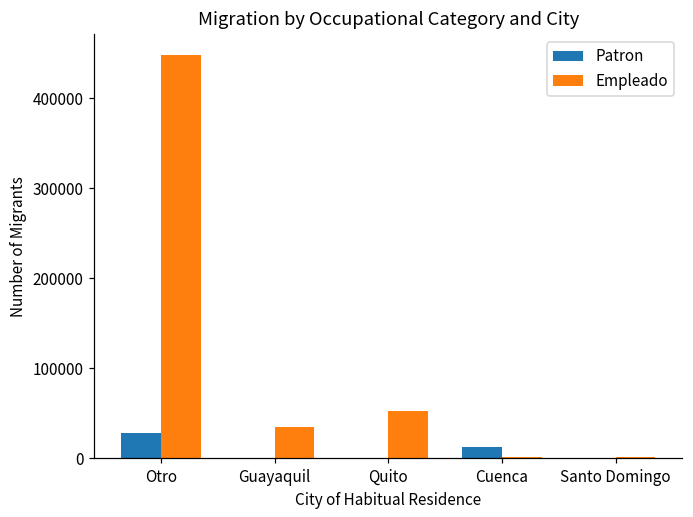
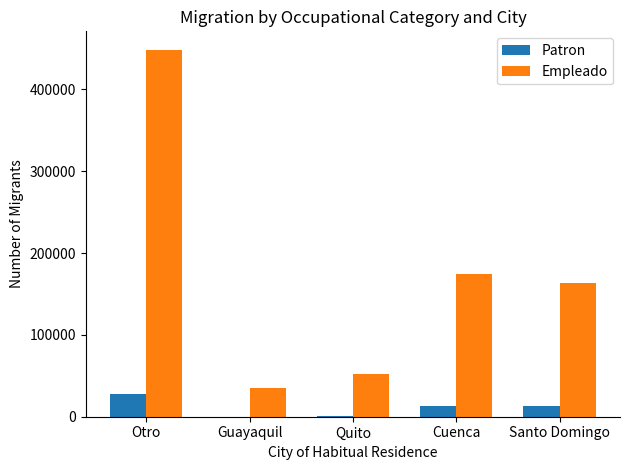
Empleado, Cuenca: 0 -> 170000
Patron, Santo Domingo: 0 -> 10000
Empleado, Santo Domingo: 0 -> 160000
